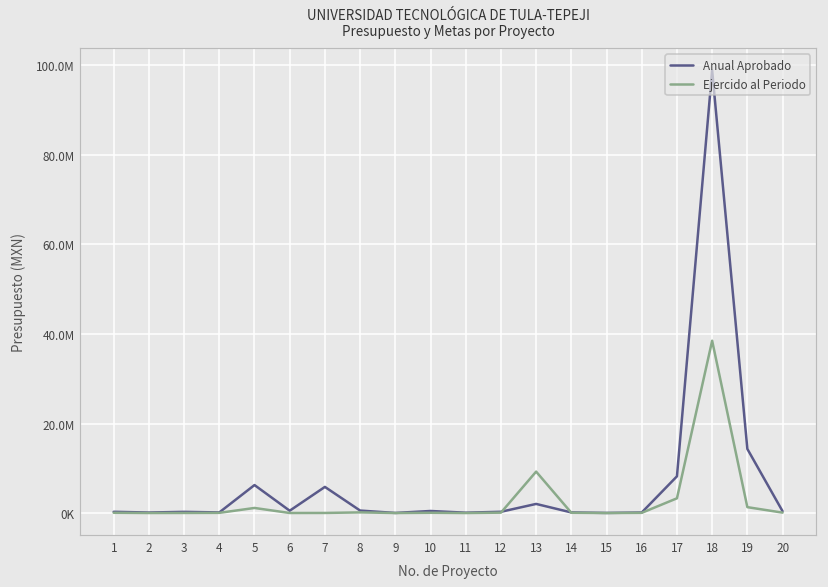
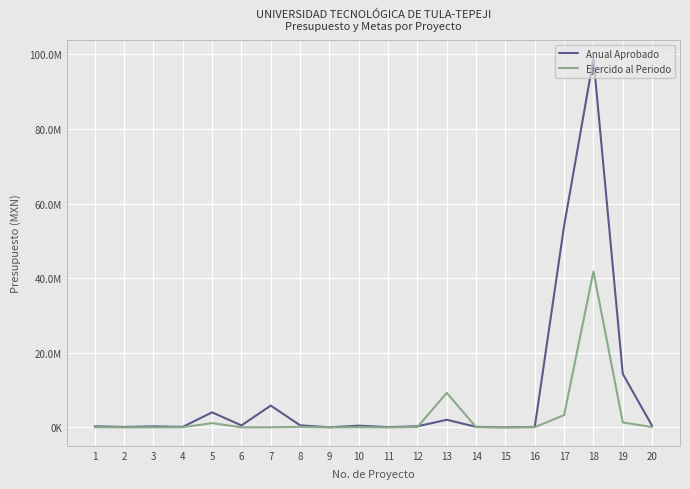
Anual Aprobado, 5: 6000000 -> 4000000
Anual Aprobado, 17: 8000000 -> 54000000
Ejercido al Periodo, 18: 38000000 -> 42000000
